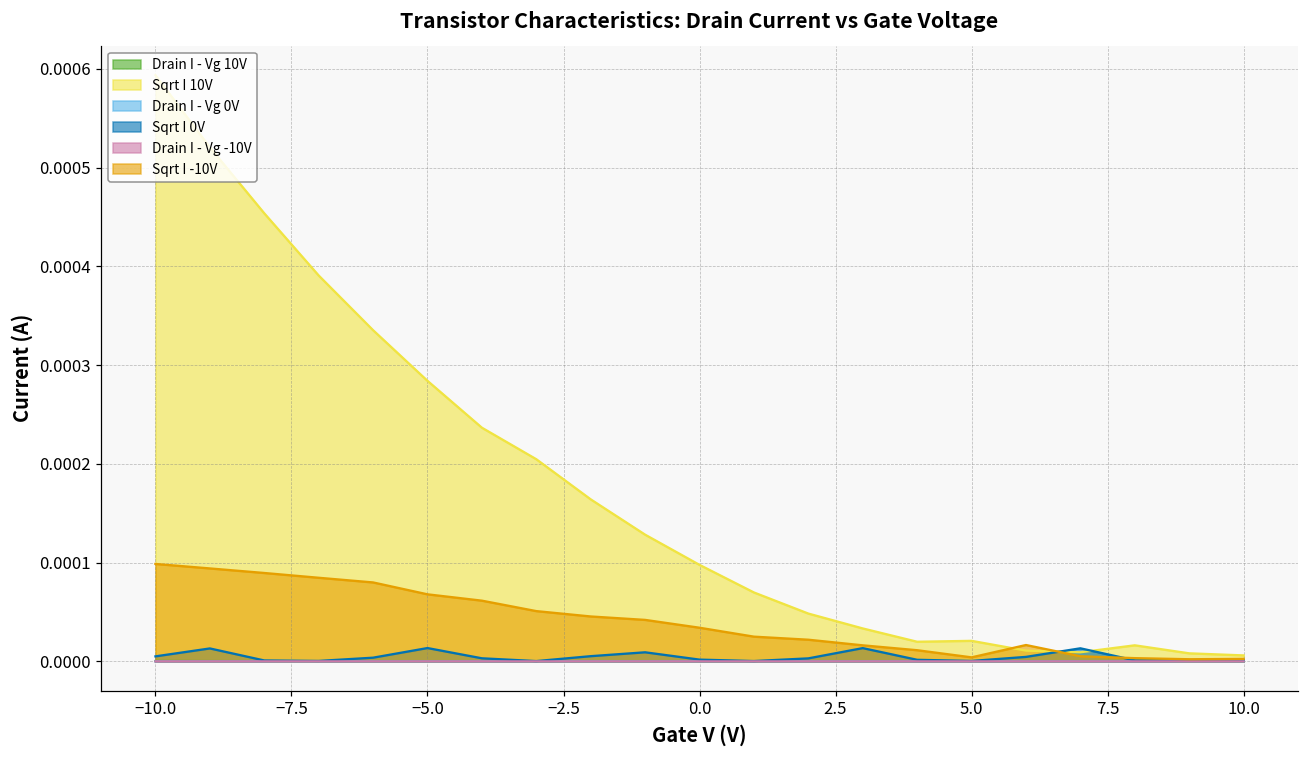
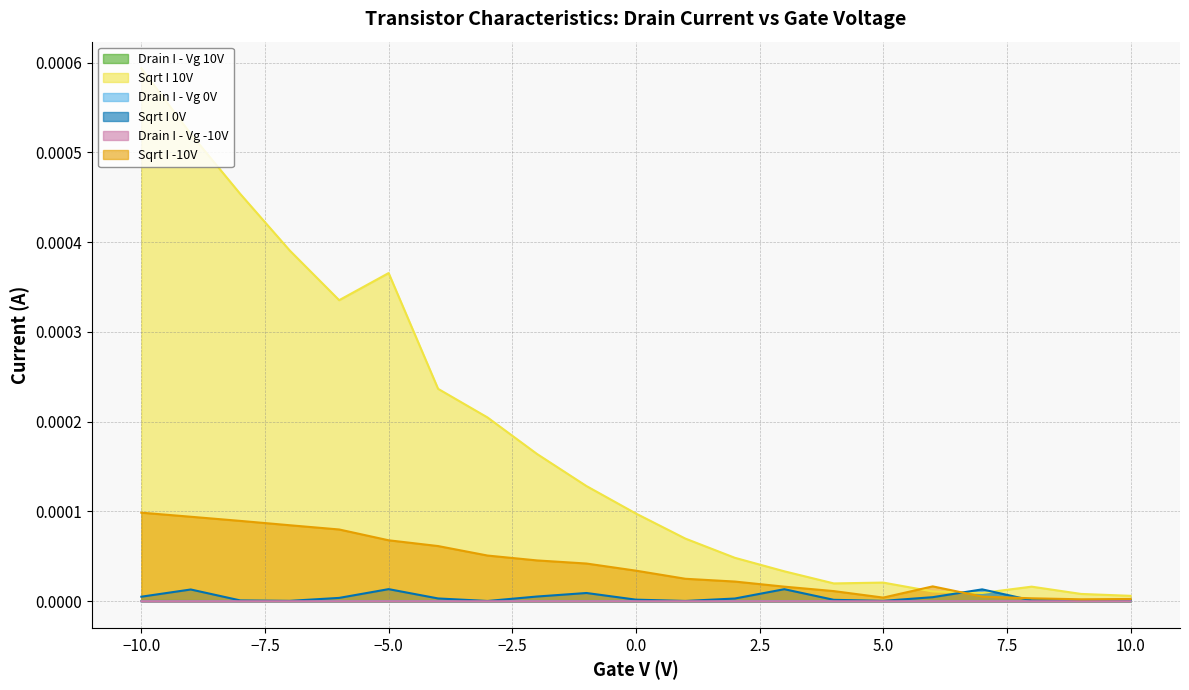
Sqrt I 10V, −5.0: 0.00028 -> 0.00037
